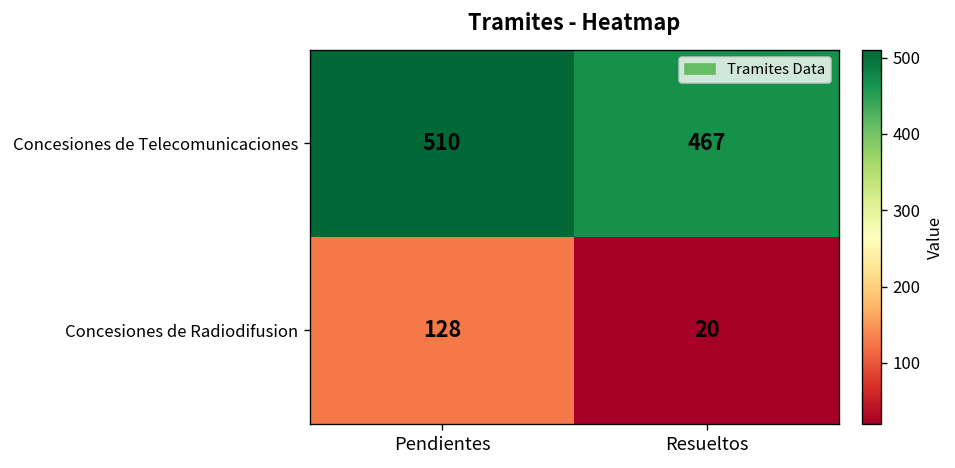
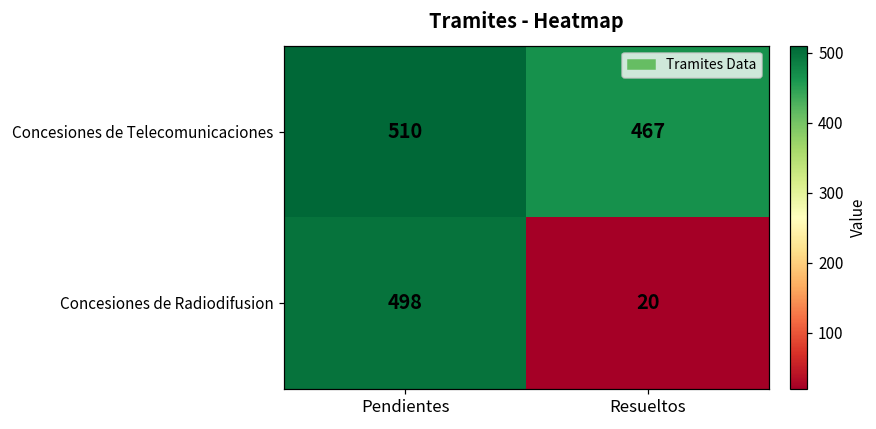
Concesiones de Radiodifusion, Pendientes: 128 -> 498
